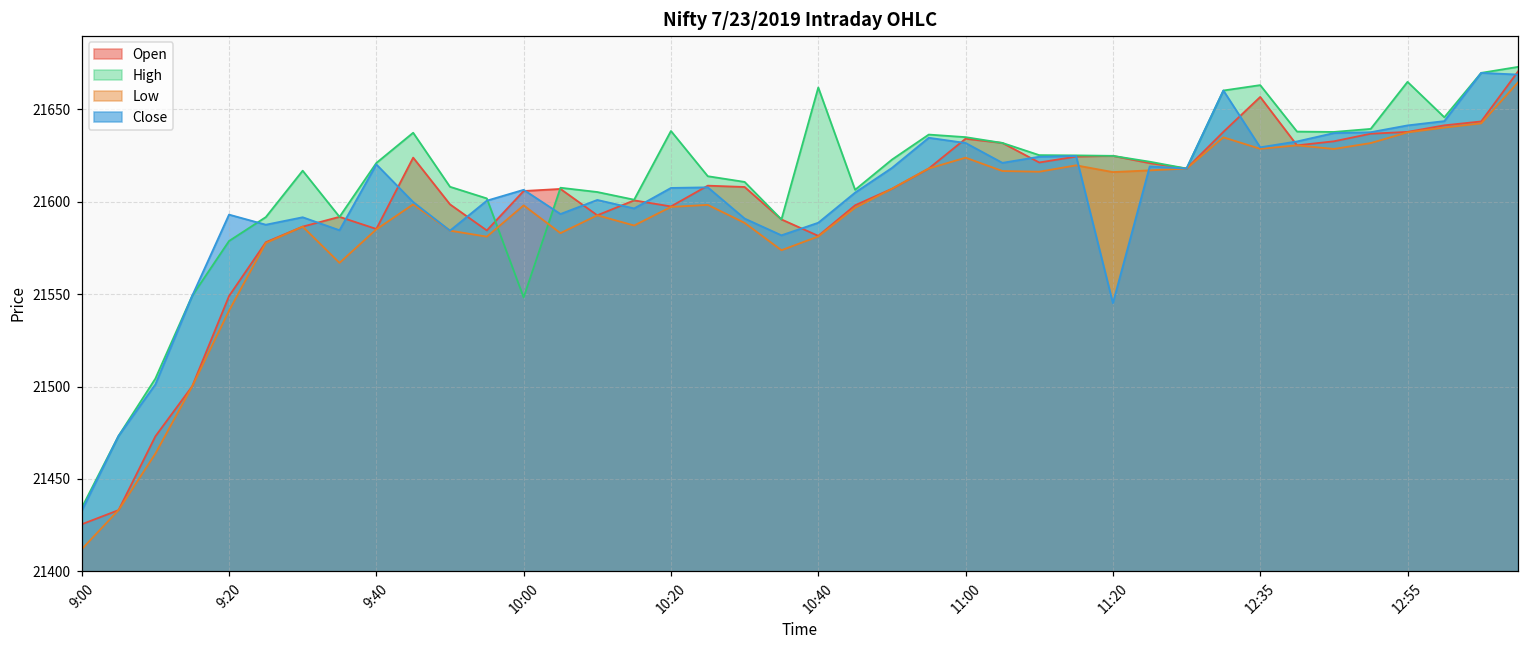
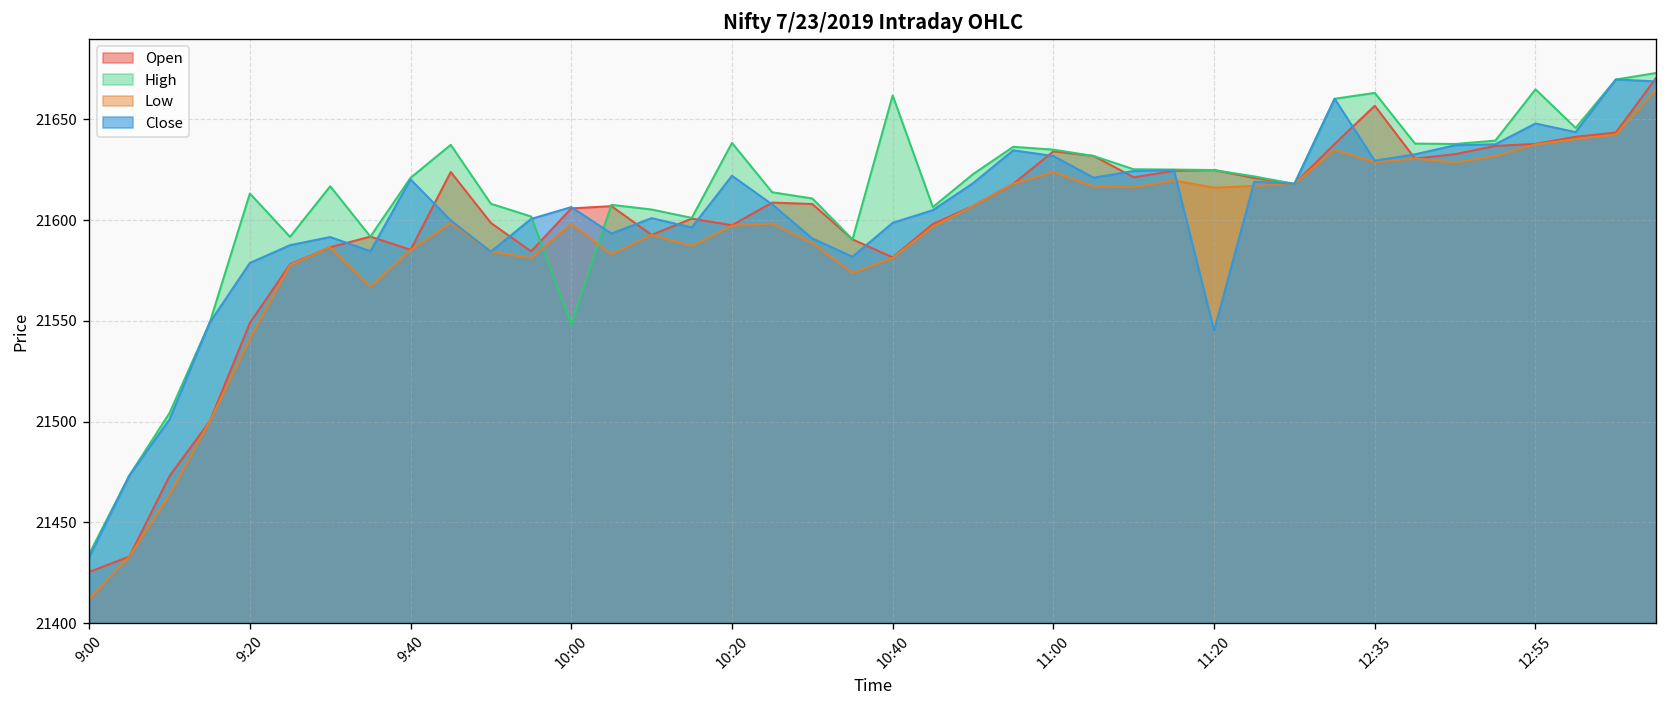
High, 9:20: 21579 -> 21613
Close, 9:20: 21593 -> 21579
Close, 10:20: 21608 -> 21622
Close, 10:40: 21589 -> 21599
Close, 12:55: 21641 -> 21648
